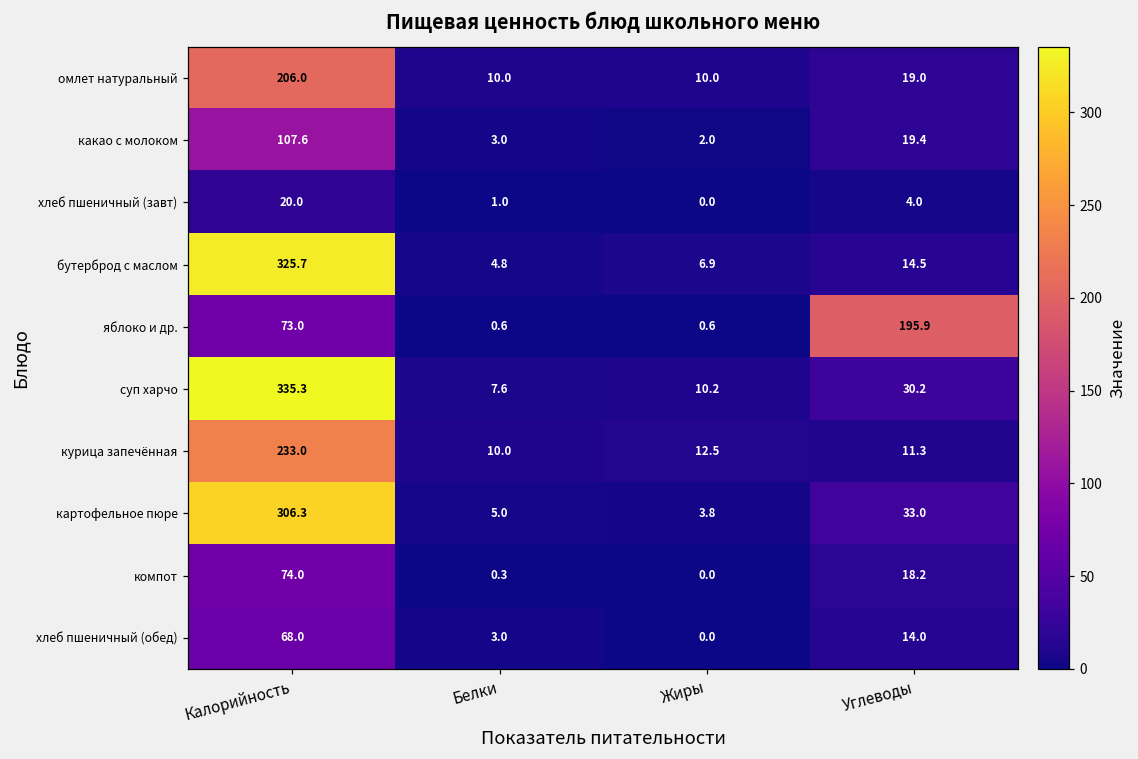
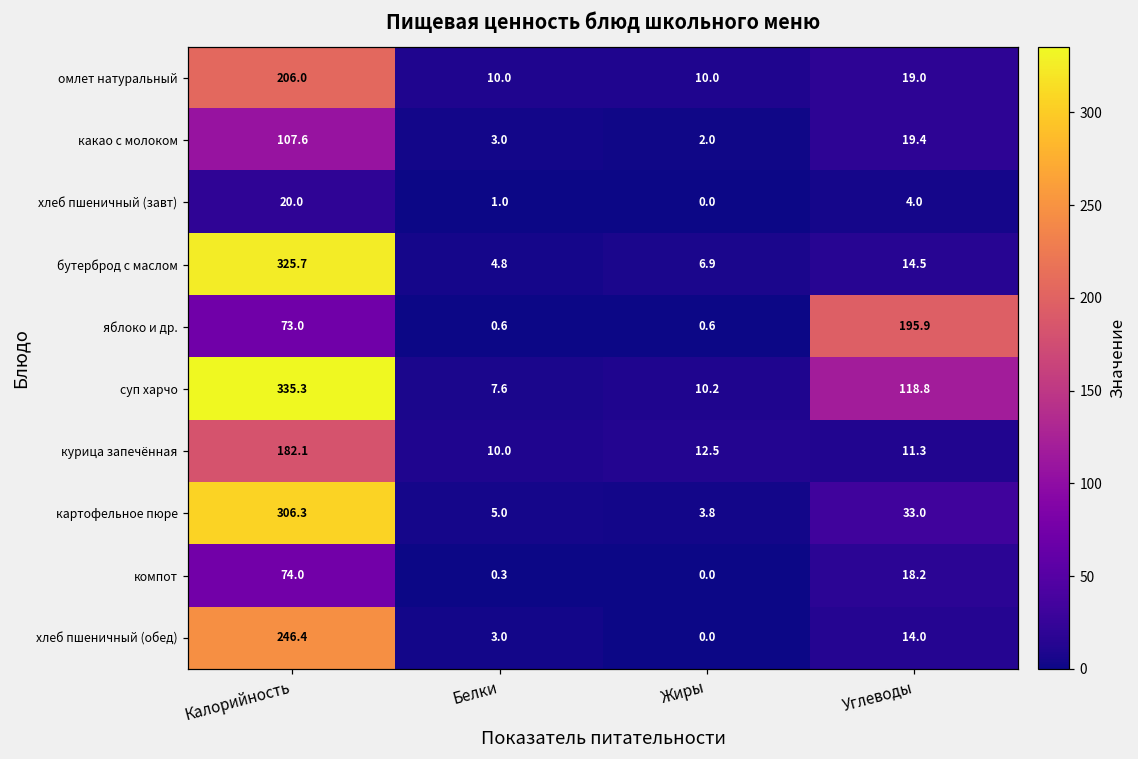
суп харчо, Углеводы: 30.2 -> 118.8
курица запечённая, Калорийность: 233.0 -> 182.1
хлеб пшеничный (обед), Калорийность: 68.0 -> 246.4
